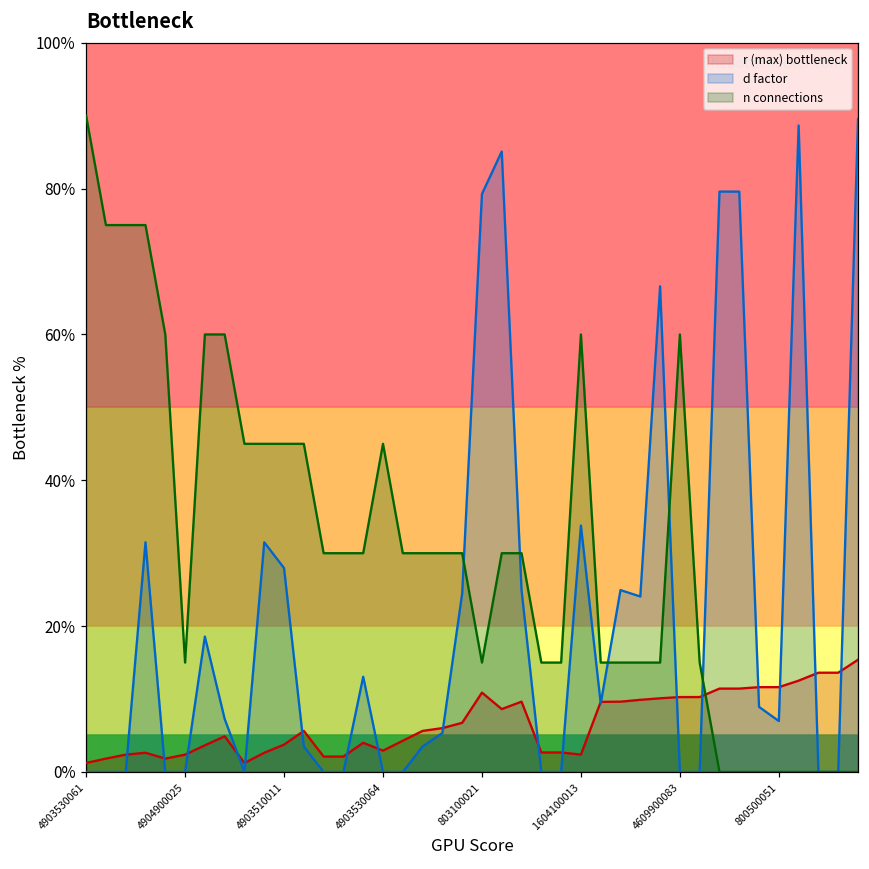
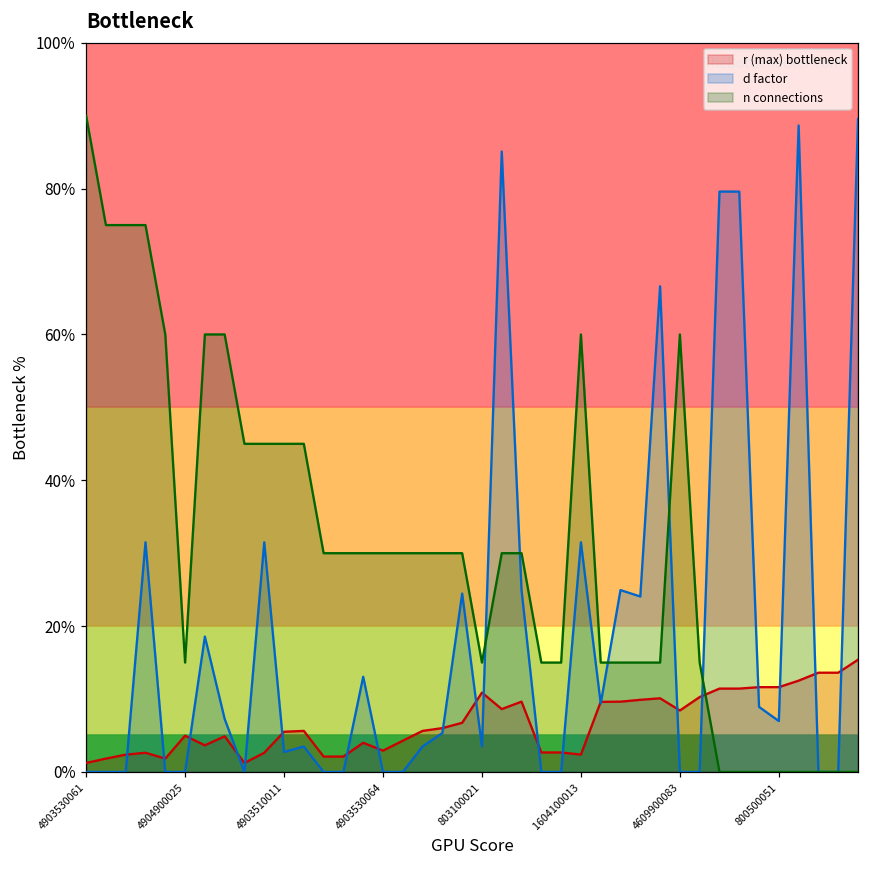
r (max) bottleneck, 4904900025: 2% -> 5%
r (max) bottleneck, 4903510011: 4% -> 6%
d factor, 4903510011: 28% -> 3%
n connections, 4903530064: 45% -> 30%
d factor, 803100021: 79% -> 3%
d factor, 1604100013: 34% -> 32%
r (max) bottleneck, 4609900083: 10% -> 8%
